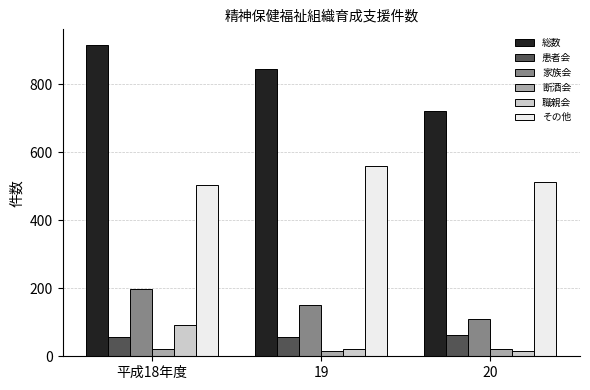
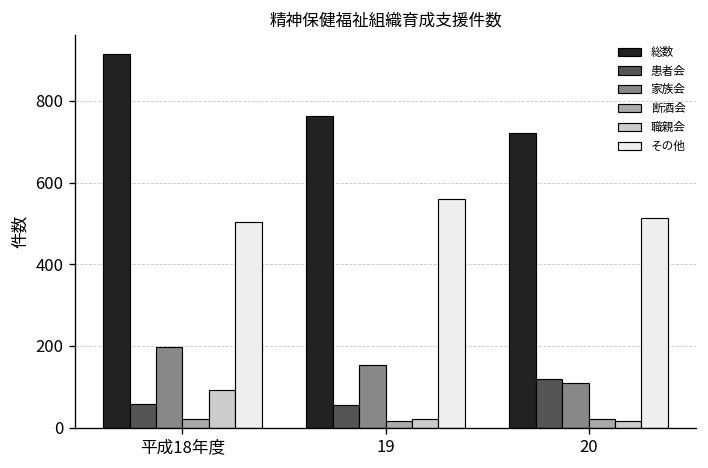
総数, 19: 850 -> 760
患者会, 20: 60 -> 120
